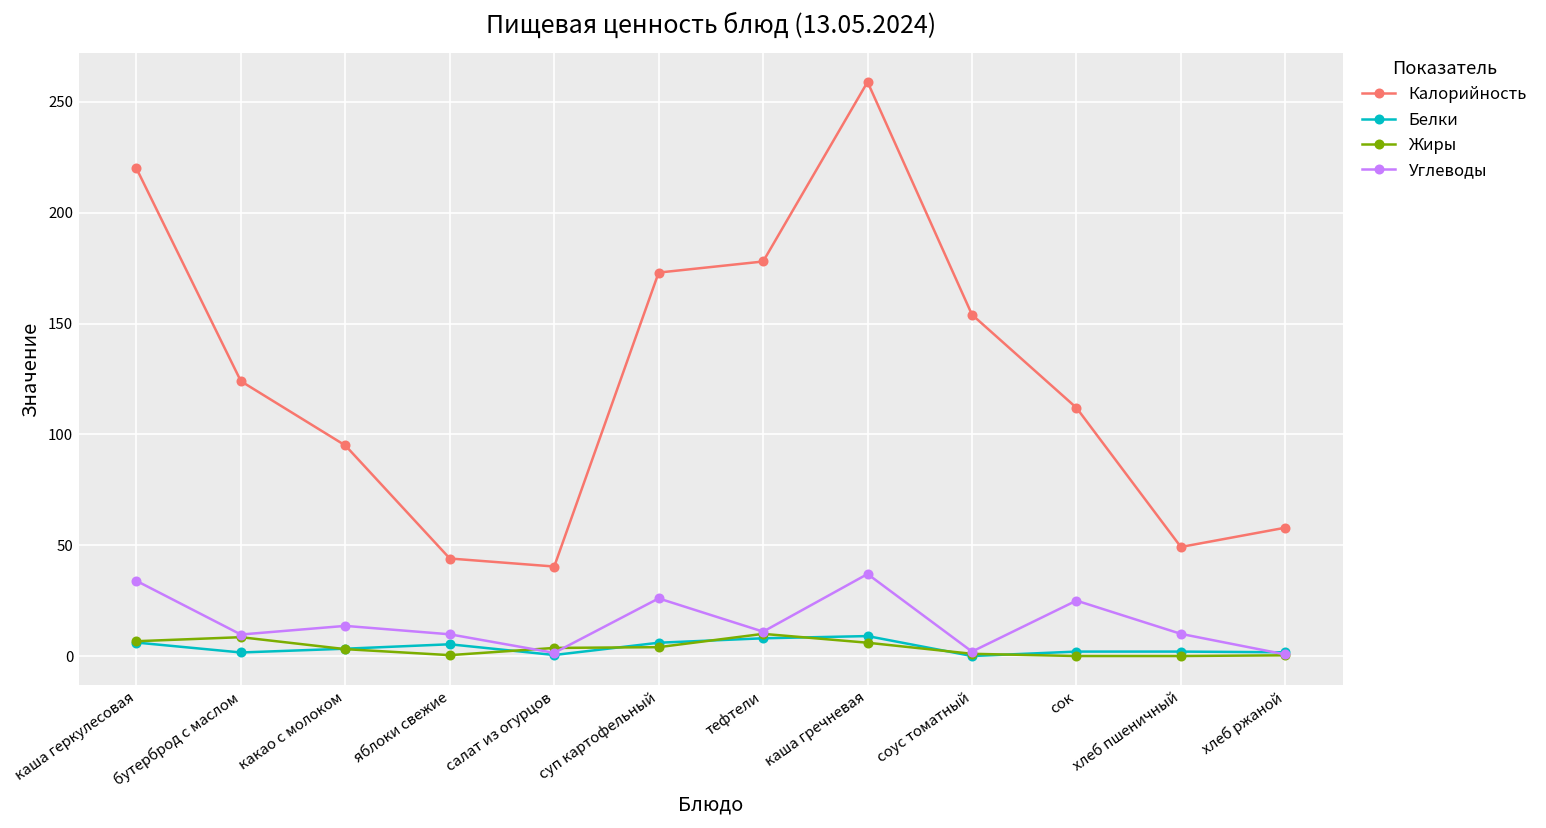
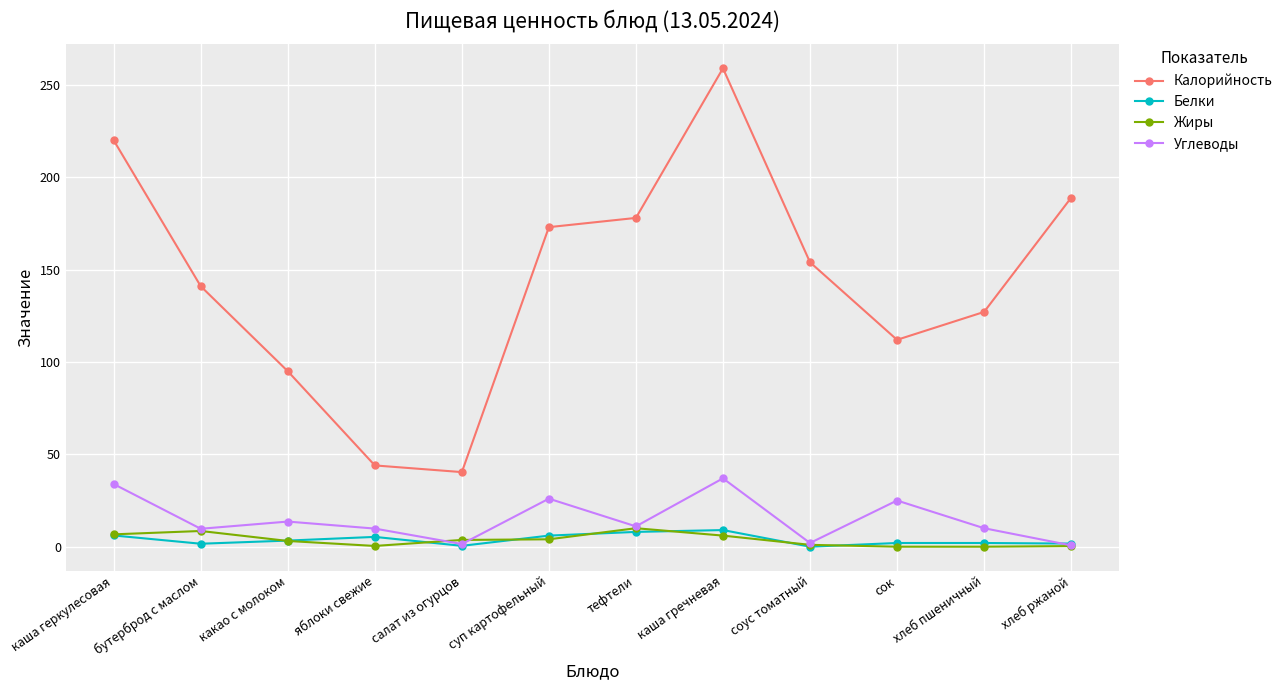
Калорийность, бутерброд с маслом: 124 -> 141
Калорийность, хлеб пшеничный: 49 -> 127
Калорийность, хлеб ржаной: 58 -> 189
